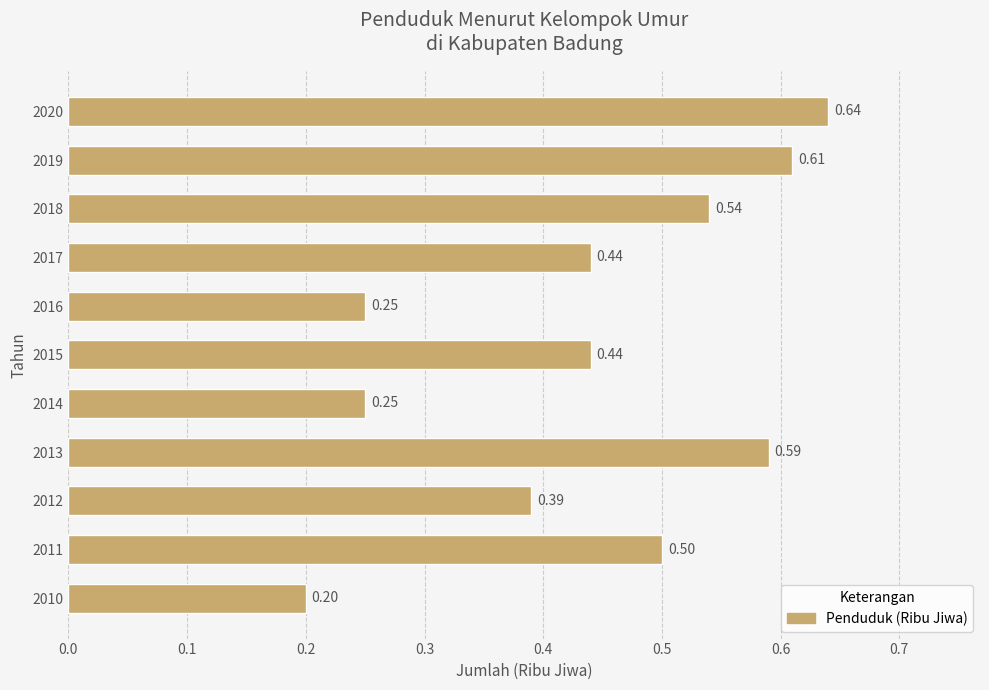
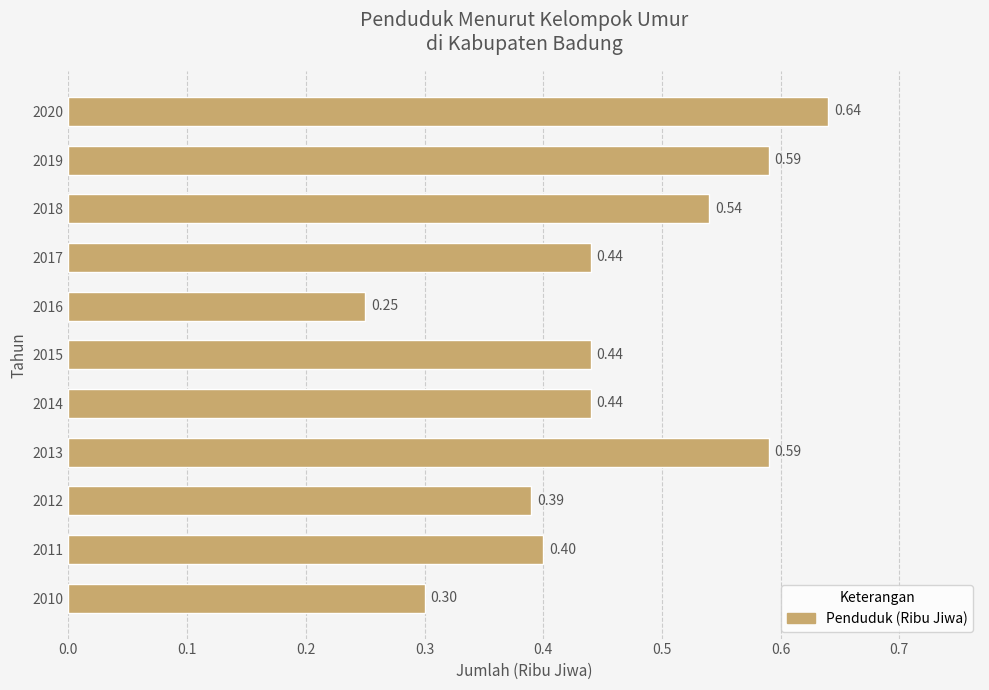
2019: 0.61 -> 0.59
2014: 0.25 -> 0.44
2011: 0.50 -> 0.40
2010: 0.20 -> 0.30
